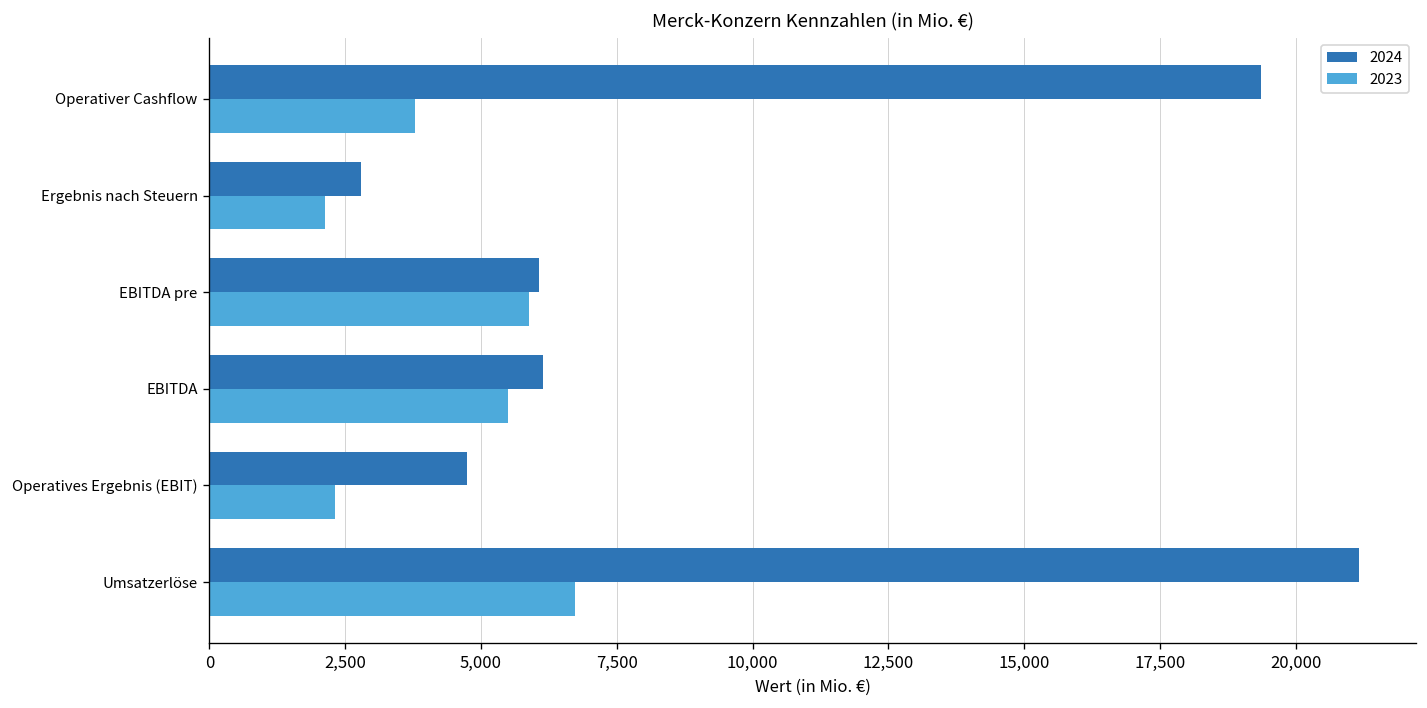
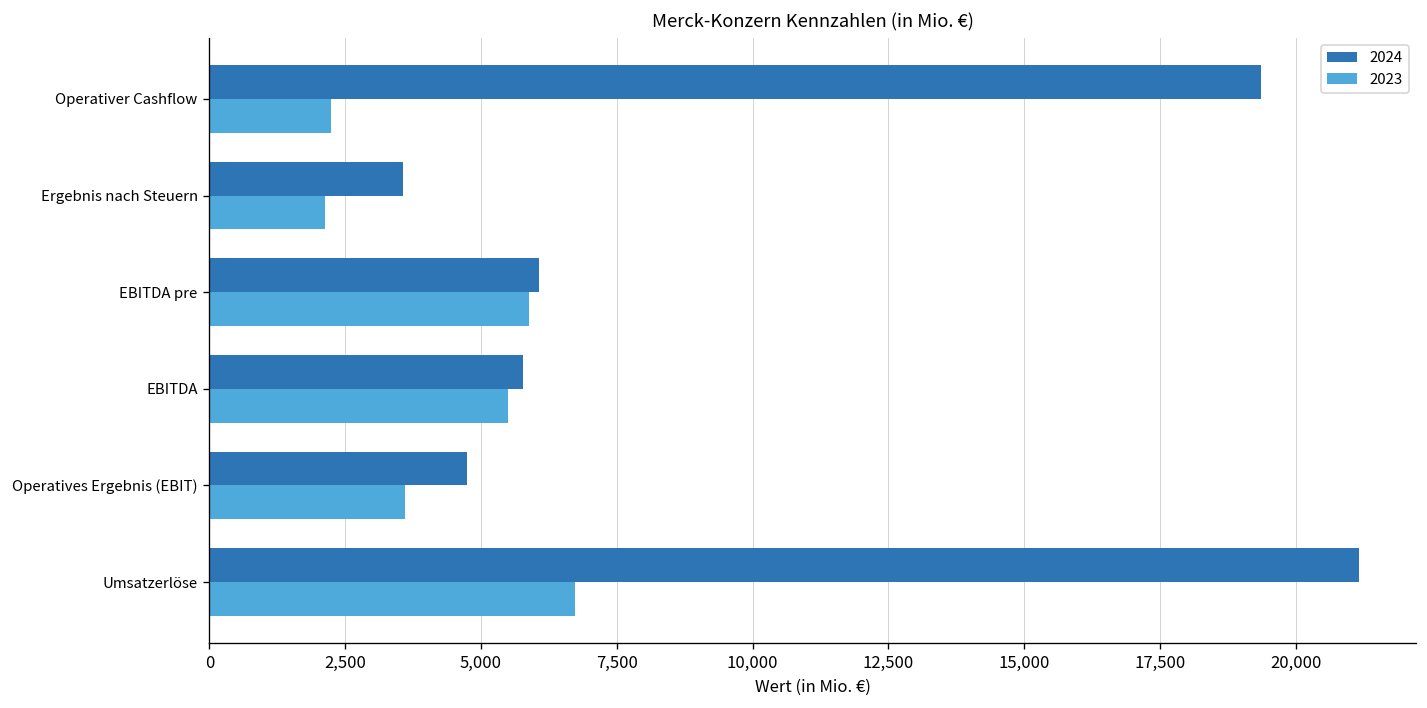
2023, Operativer Cashflow: 3,800 -> 2,200
2024, Ergebnis nach Steuern: 2,800 -> 3,600
2024, EBITDA: 6,100 -> 5,800
2023, Operatives Ergebnis (EBIT): 2,300 -> 3,600
